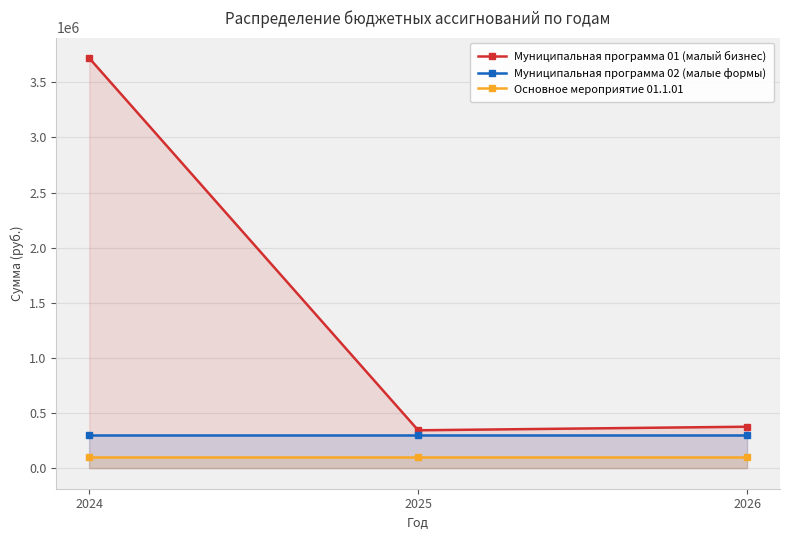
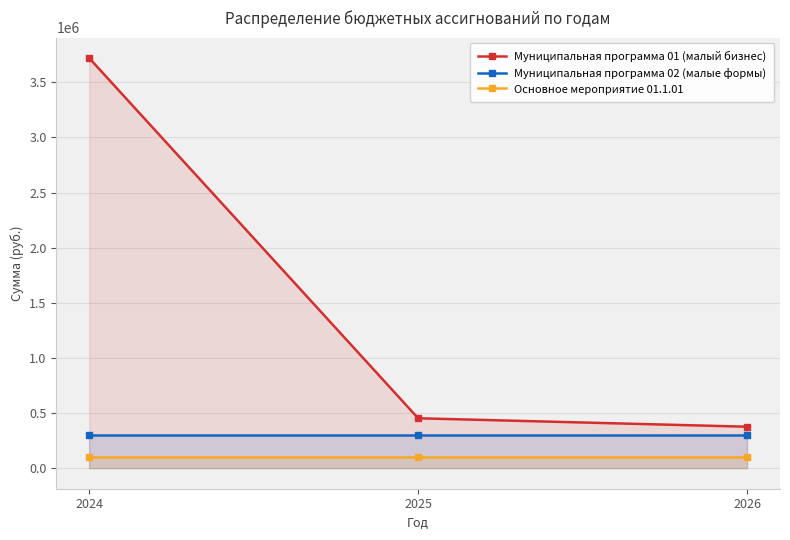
Муниципальная программа 01 (малый бизнес), 2025: 340000 -> 450000
